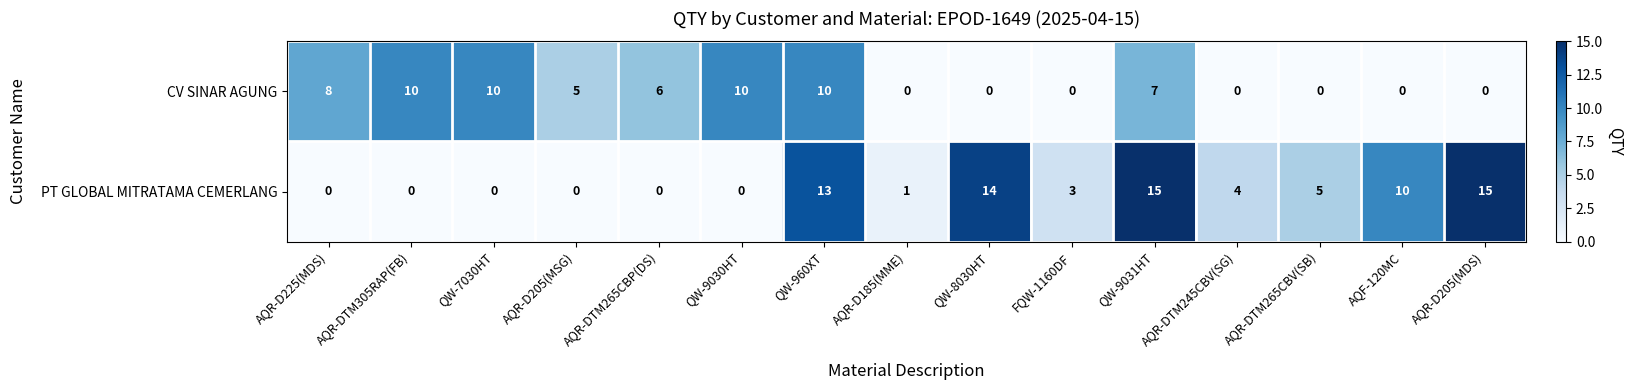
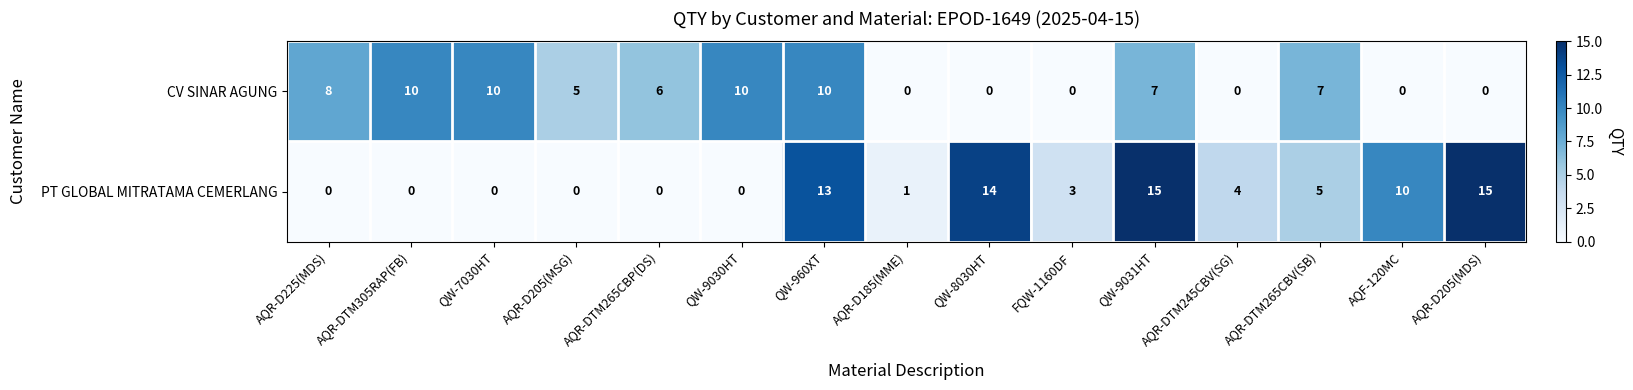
CV SINAR AGUNG, AQR-DTM265CBV(SB): 0 -> 7
